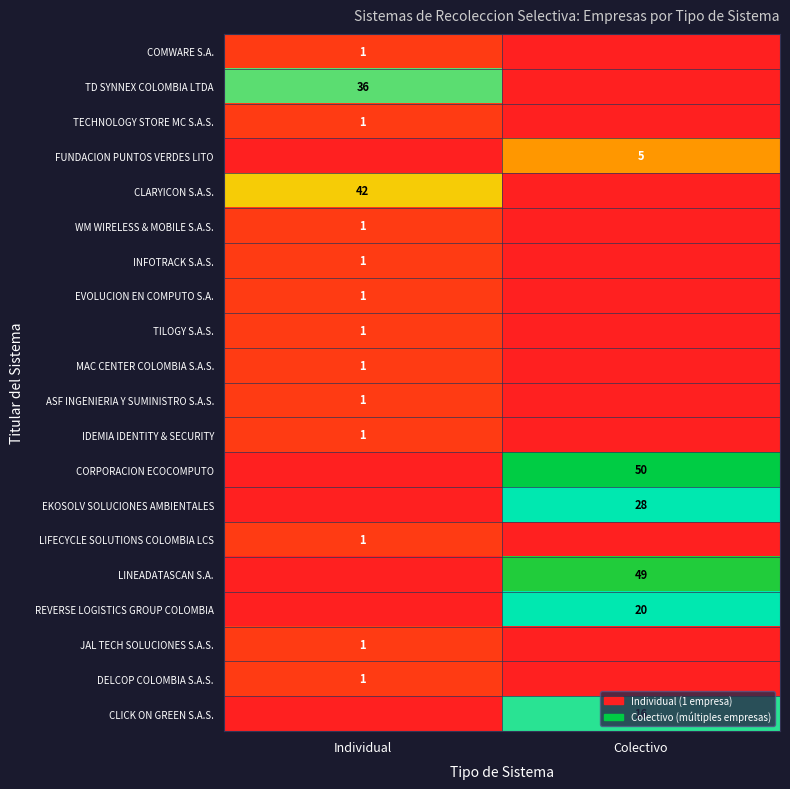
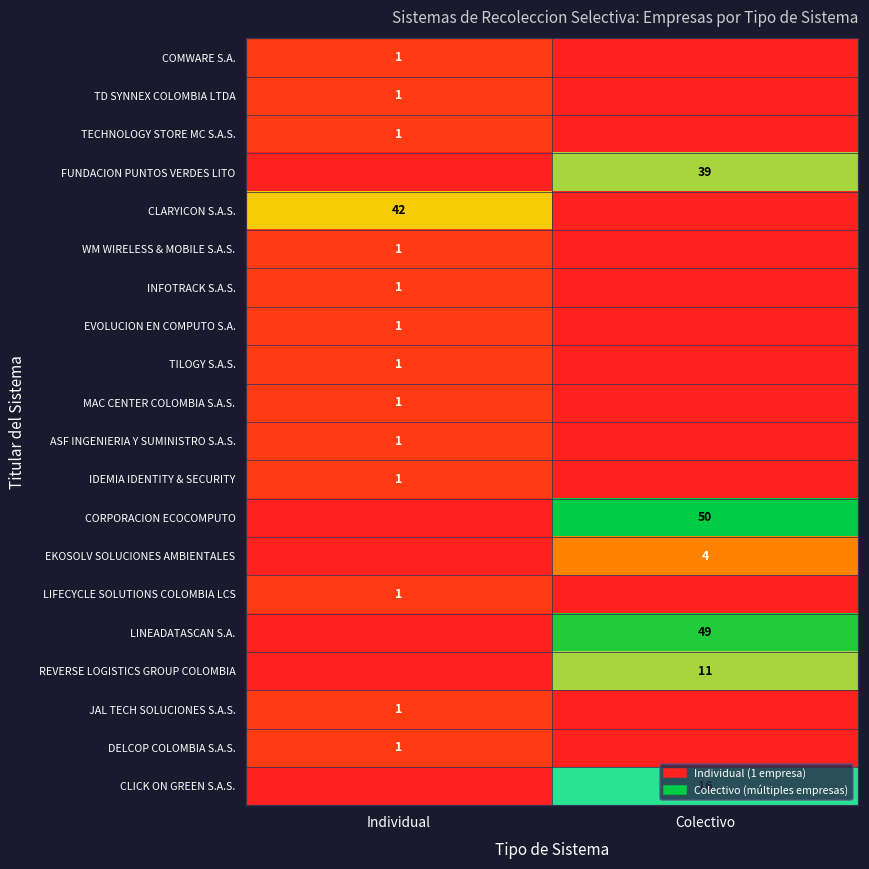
TD SYNNEX COLOMBIA LTDA, Individual: 36 -> 1
FUNDACION PUNTOS VERDES LITO, Colectivo: 5 -> 39
EKOSOLV SOLUCIONES AMBIENTALES, Colectivo: 28 -> 4
REVERSE LOGISTICS GROUP COLOMBIA, Colectivo: 20 -> 11
